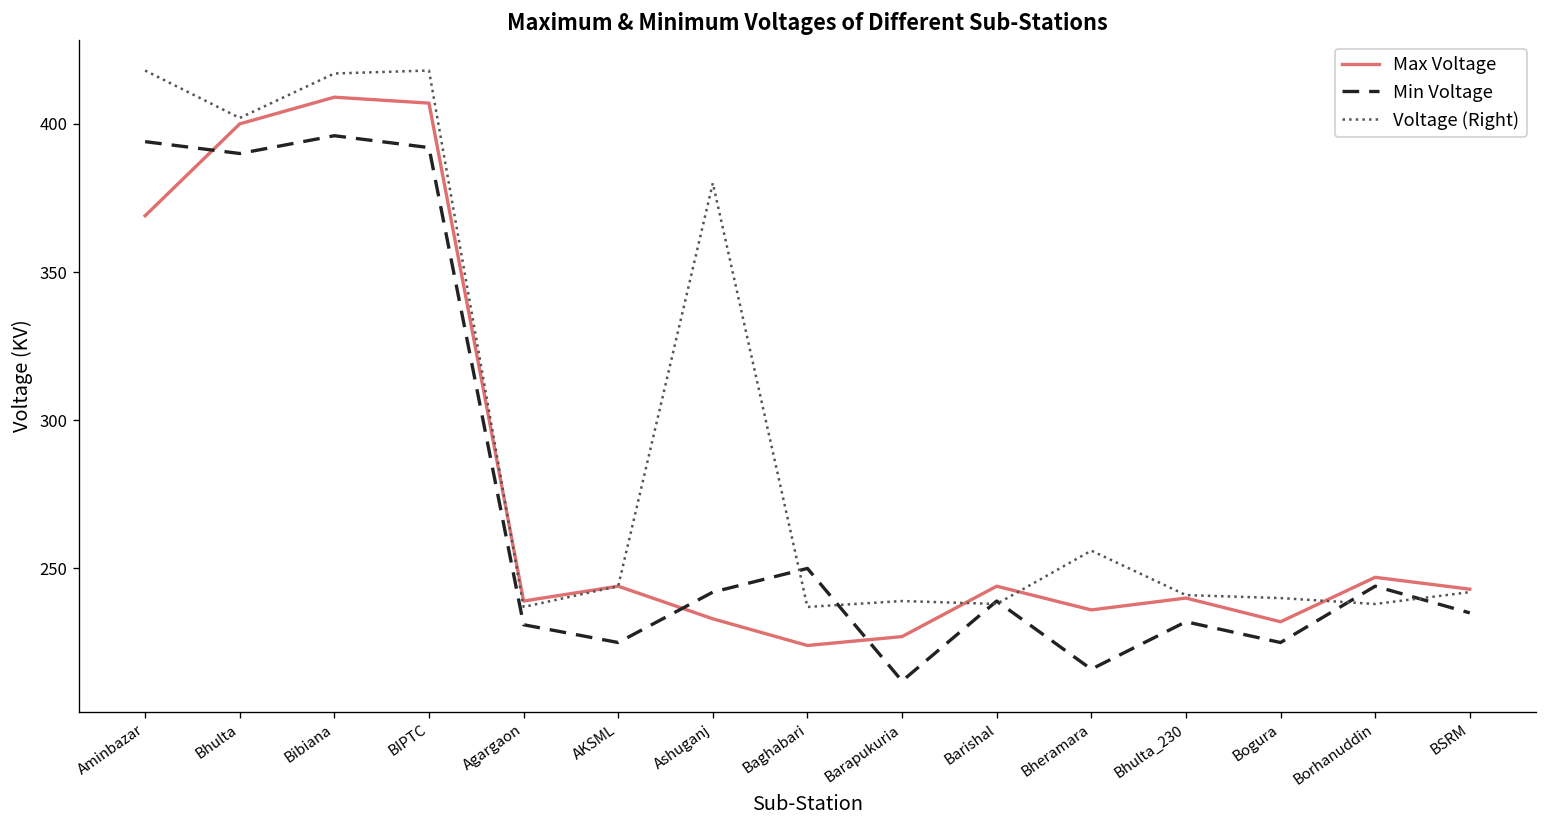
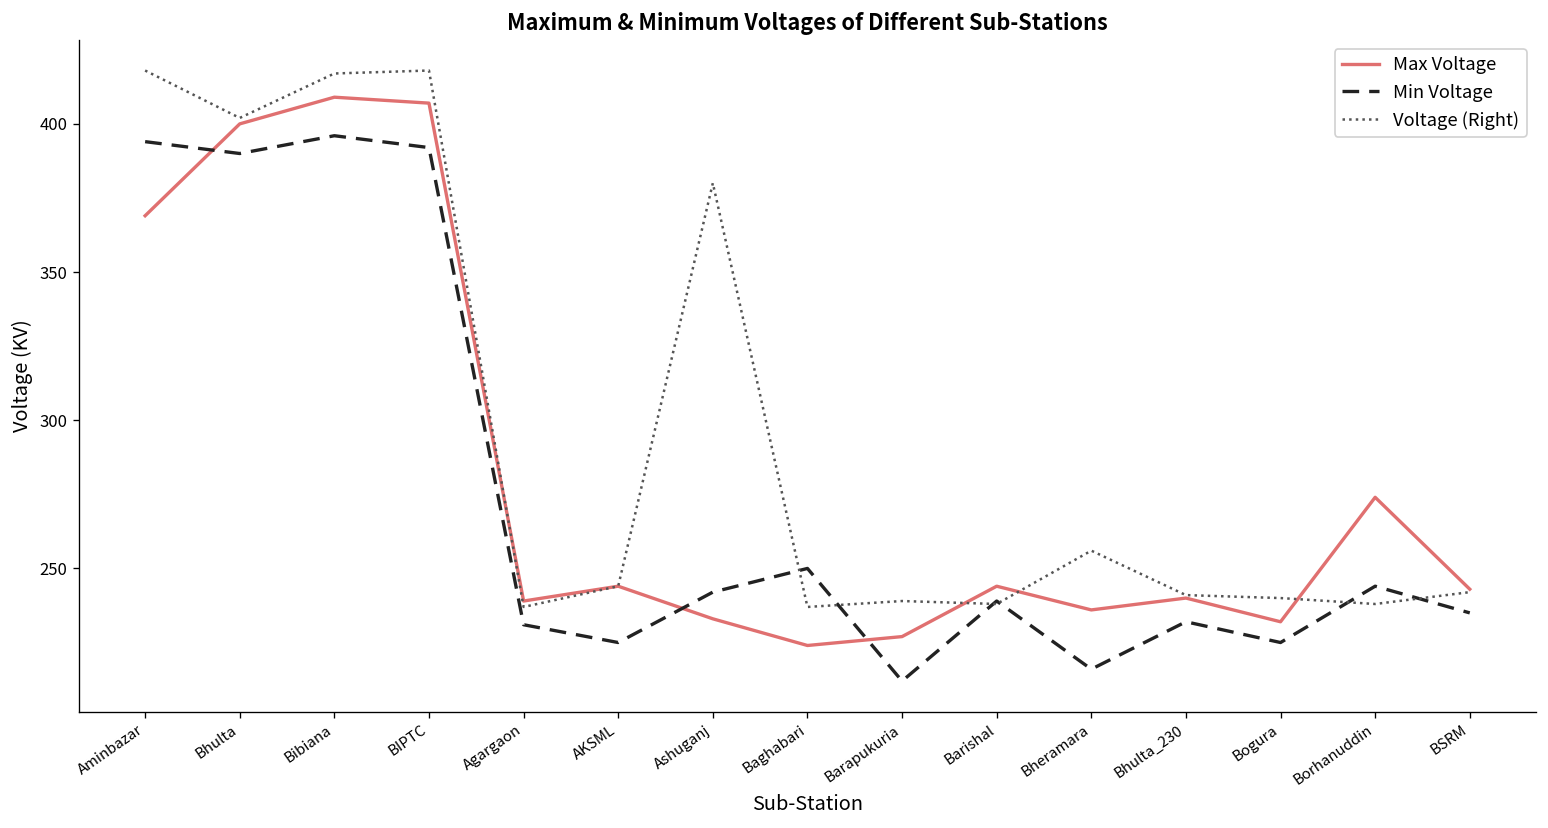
Max Voltage, Borhanuddin: 247 -> 274
